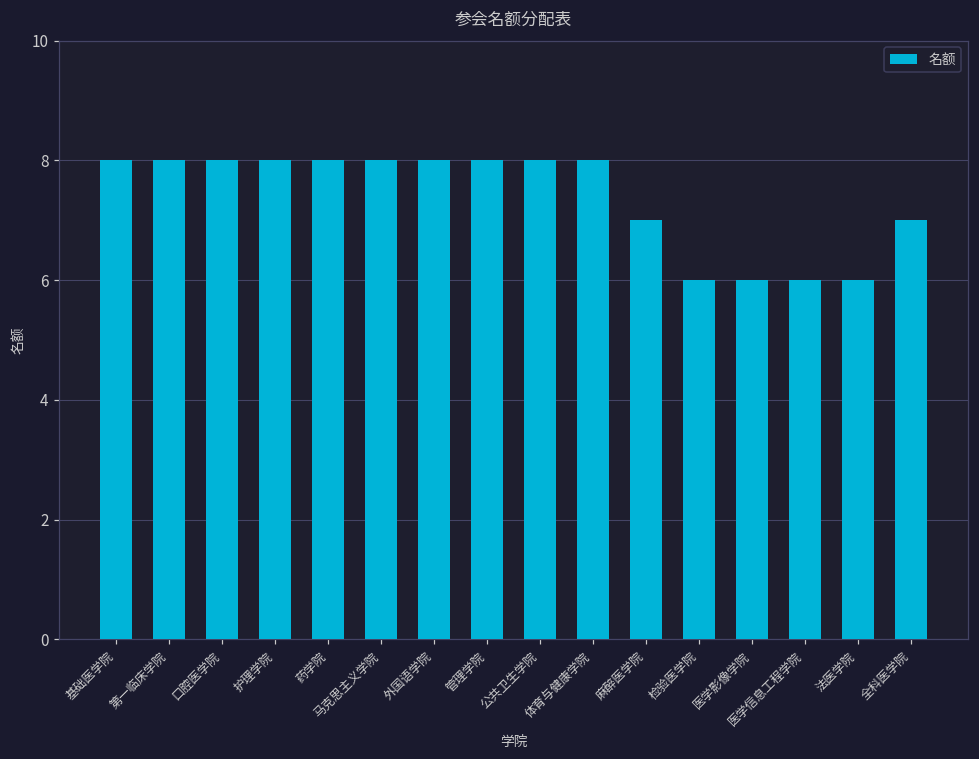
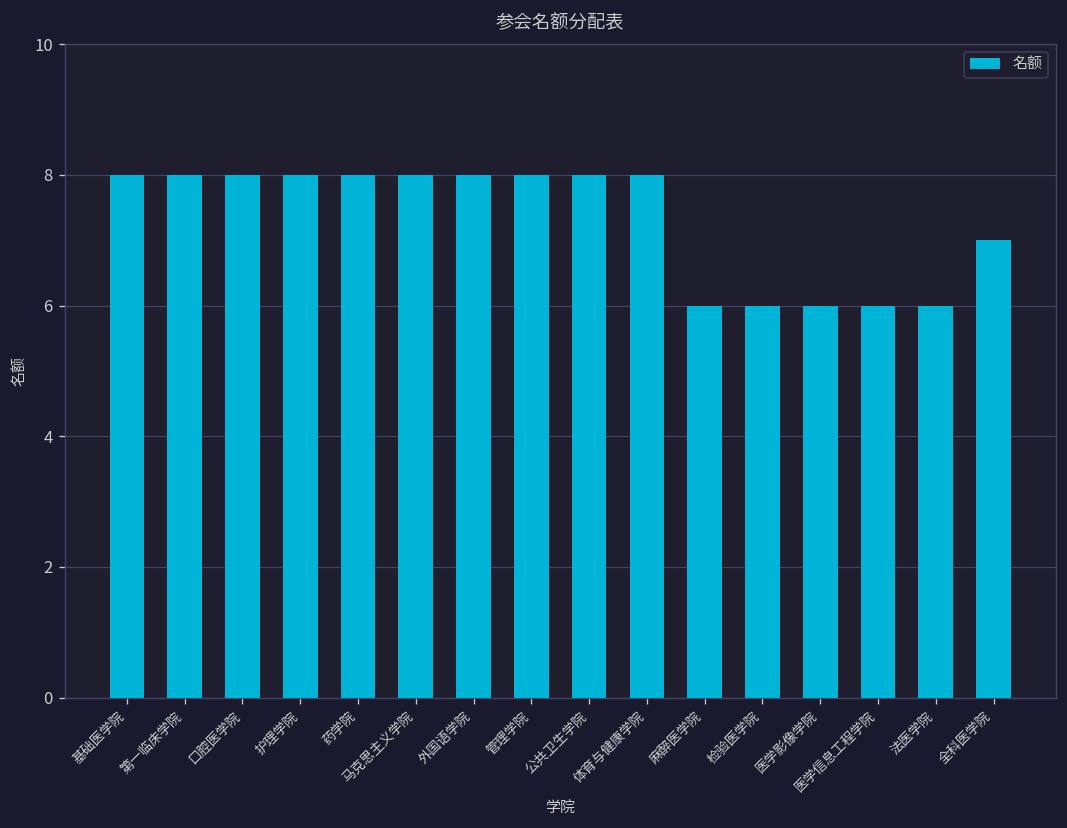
麻醉医学院: 7 -> 6
